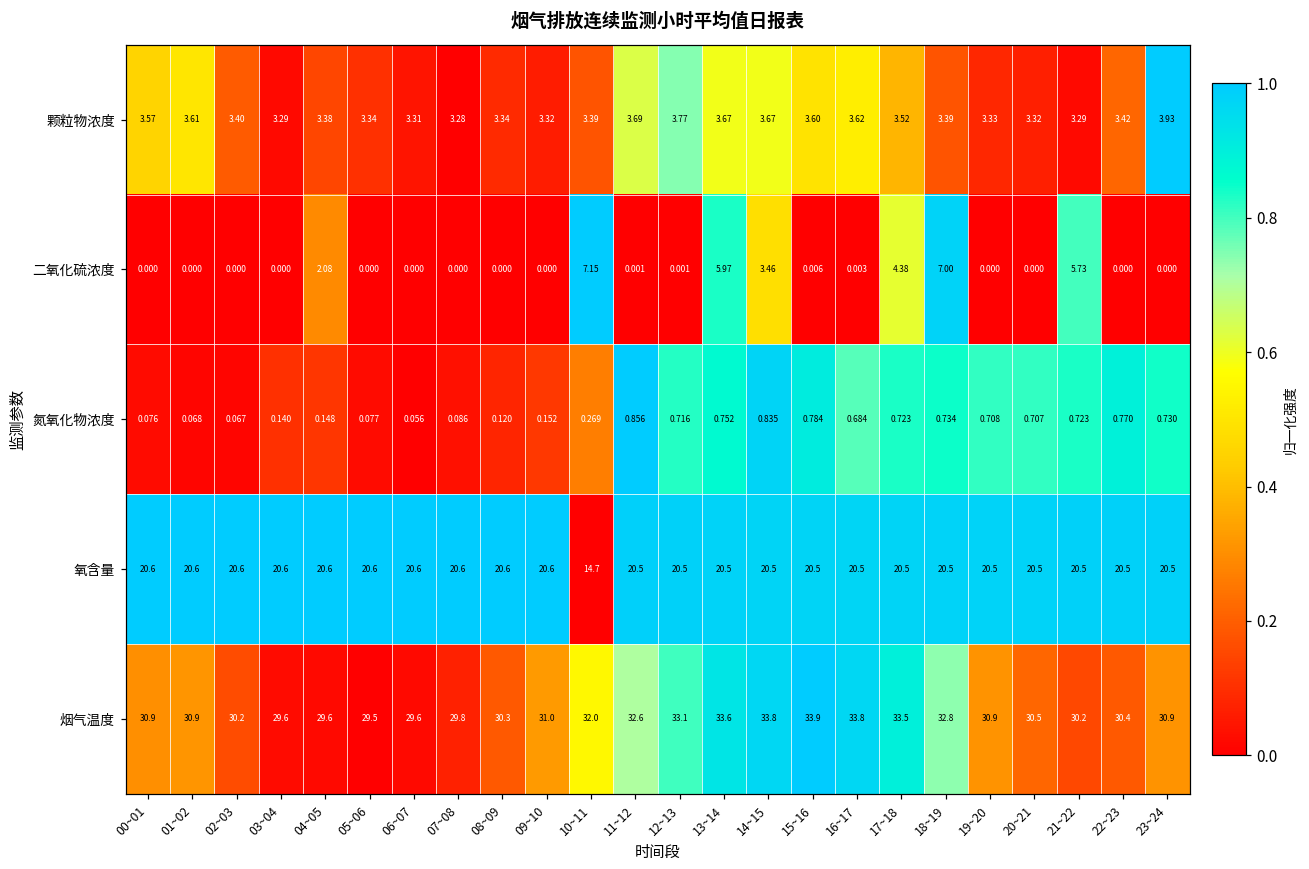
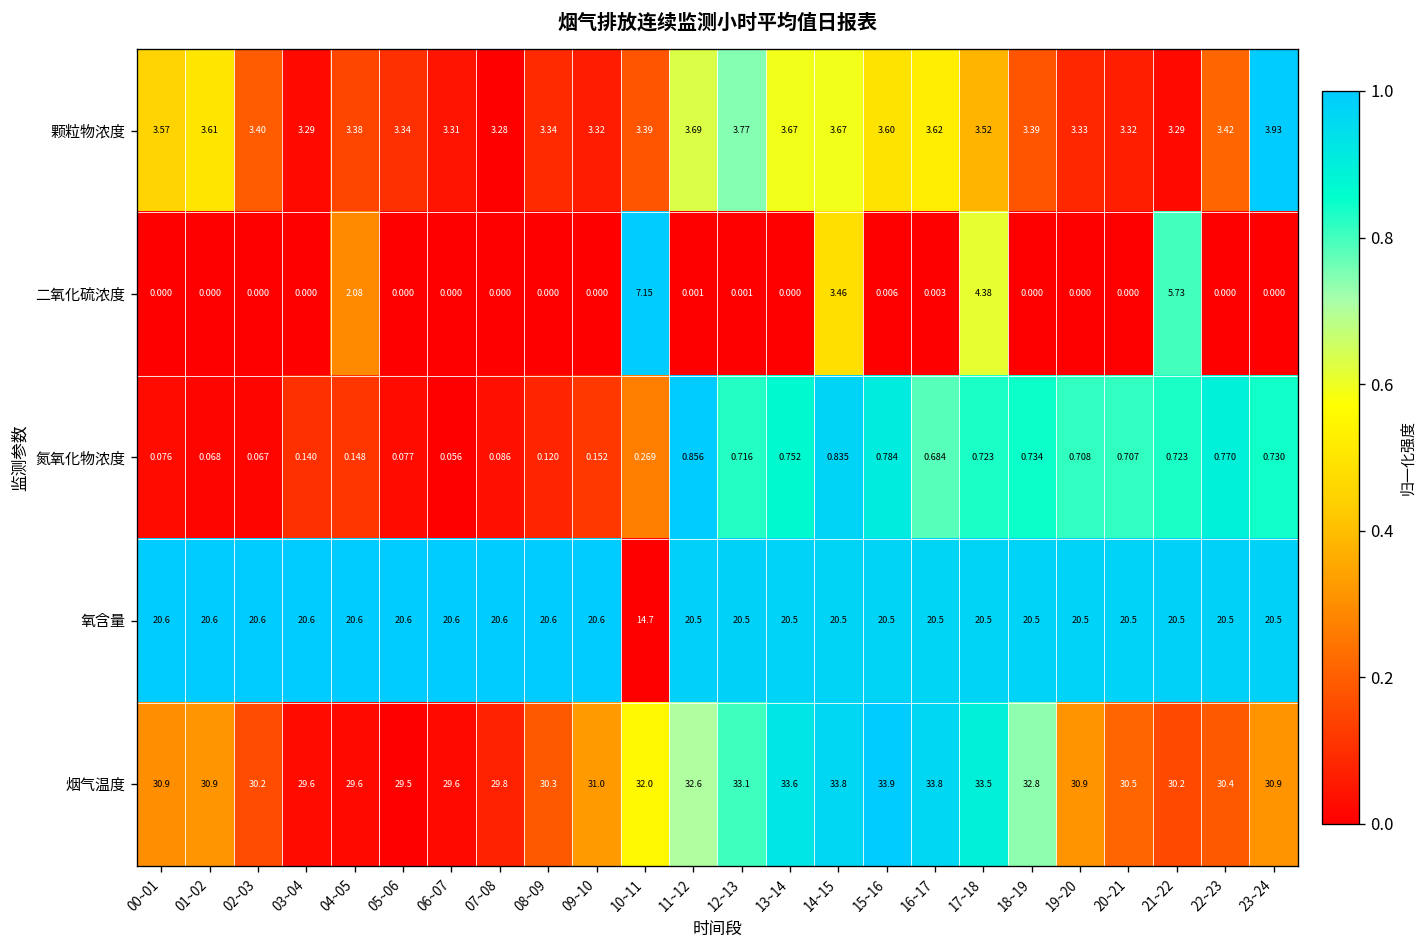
二氧化硫浓度, 13~14: 5.97 -> 0.000
二氧化硫浓度, 18~19: 7.00 -> 0.000
